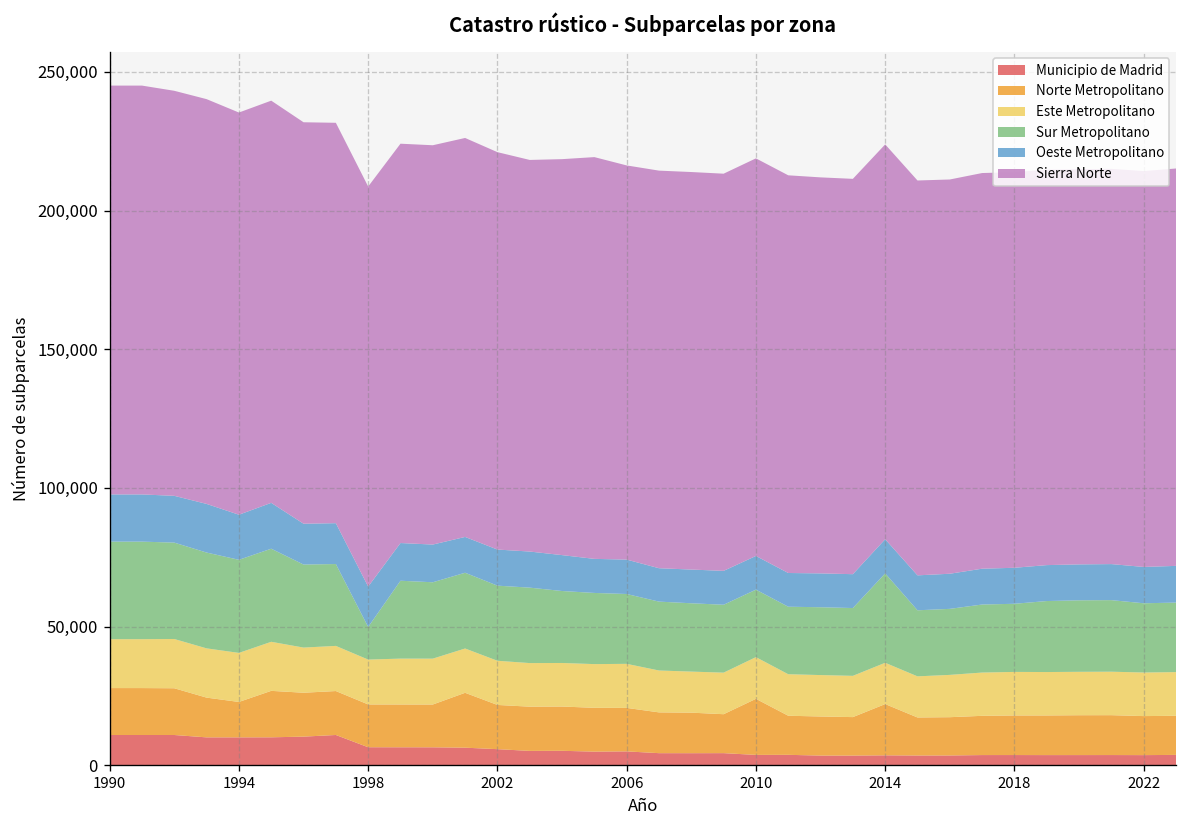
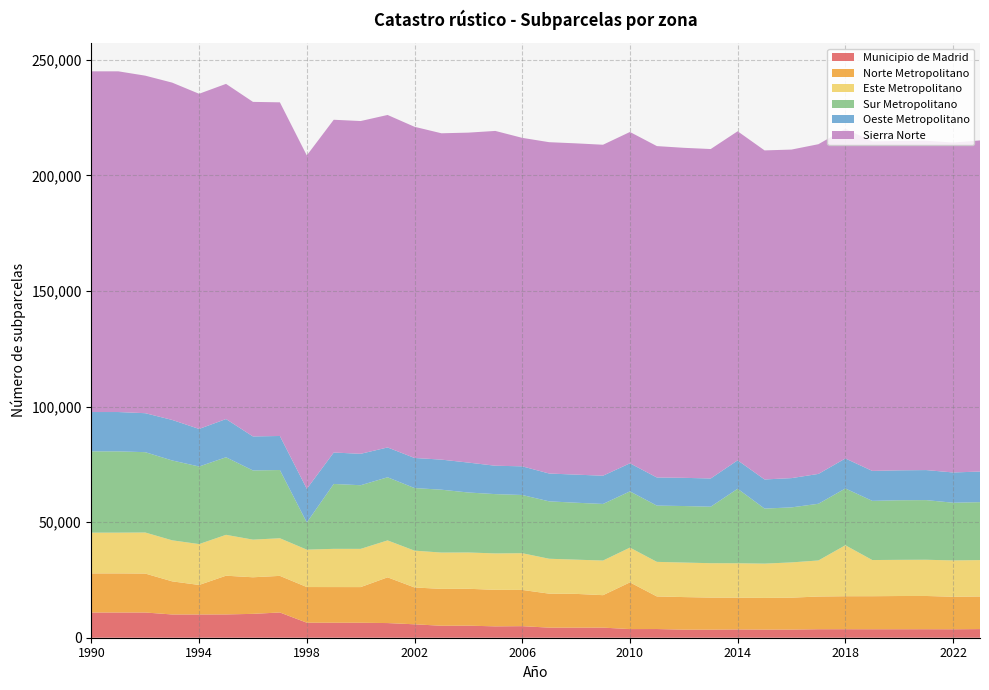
Norte Metropolitano, 2014: 18,000 -> 14,000
Este Metropolitano, 2018: 16,000 -> 22,000
